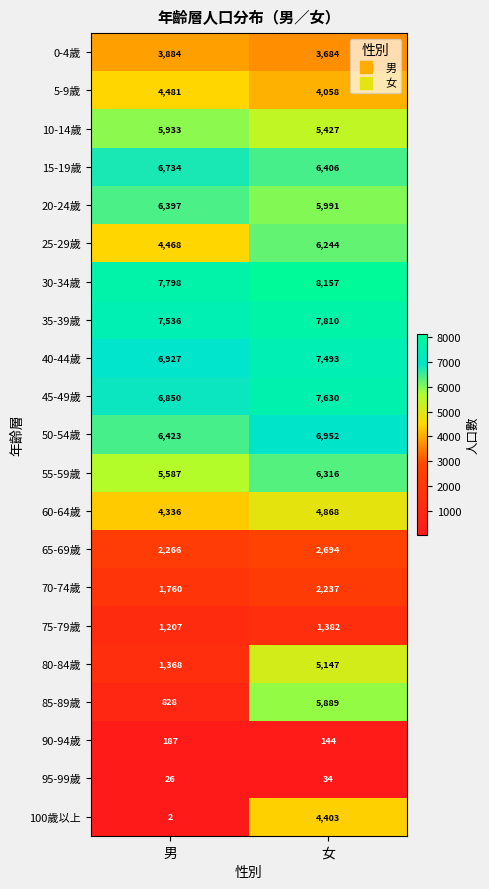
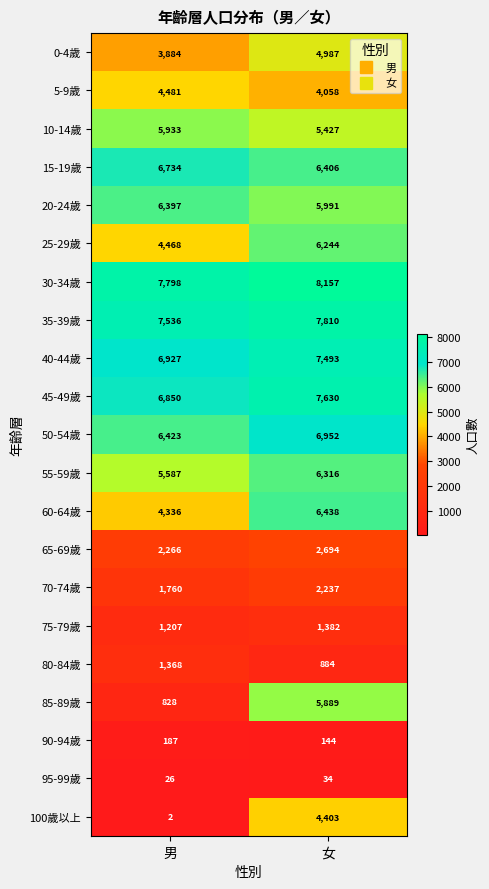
0-4歲, 女: 3,684 -> 4,987
60-64歲, 女: 4,868 -> 6,438
80-84歲, 女: 5,147 -> 884
